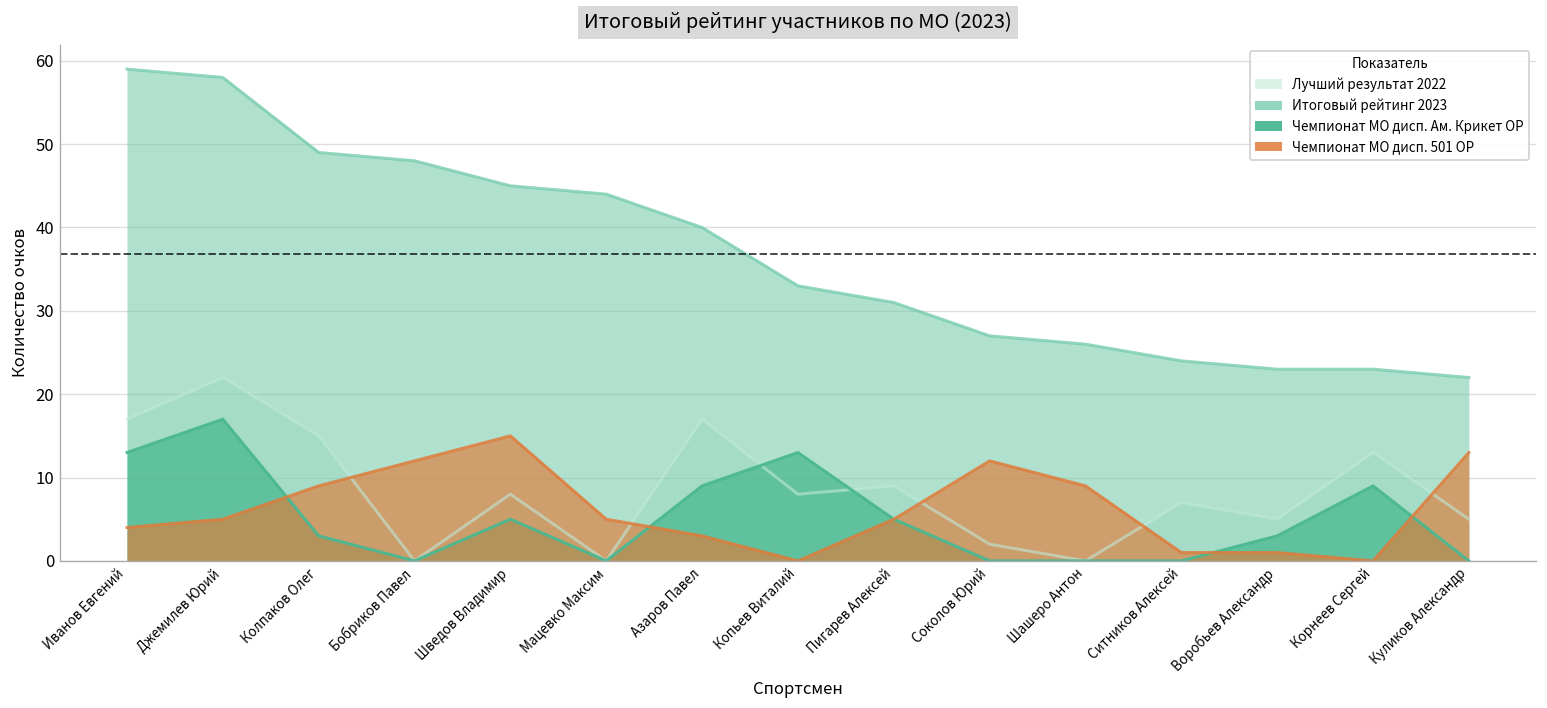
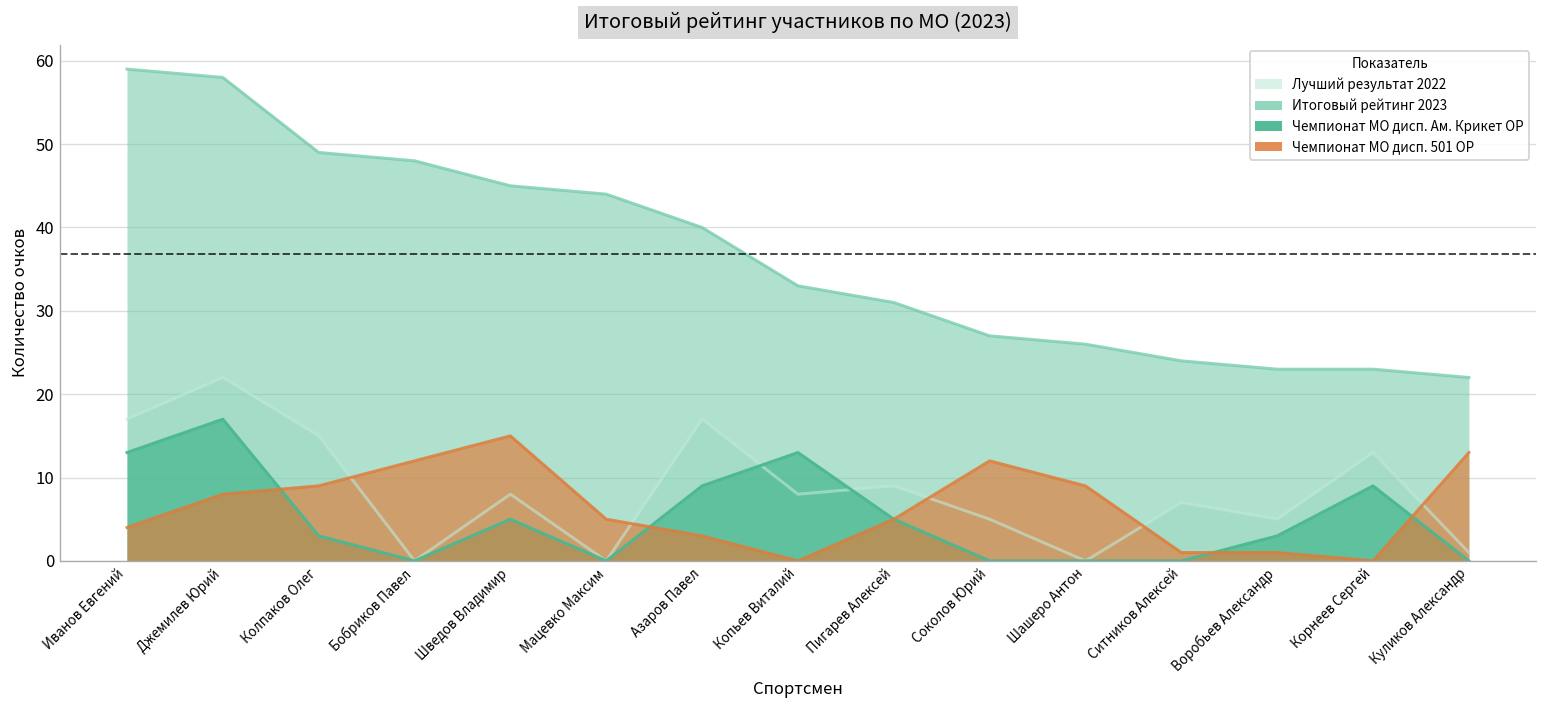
Чемпионат МО дисп. 501 ОР, Джемилев Юрий: 5 -> 8
Лучший результат 2022, Соколов Юрий: 2 -> 5
Лучший результат 2022, Куликов Александр: 5 -> 1
